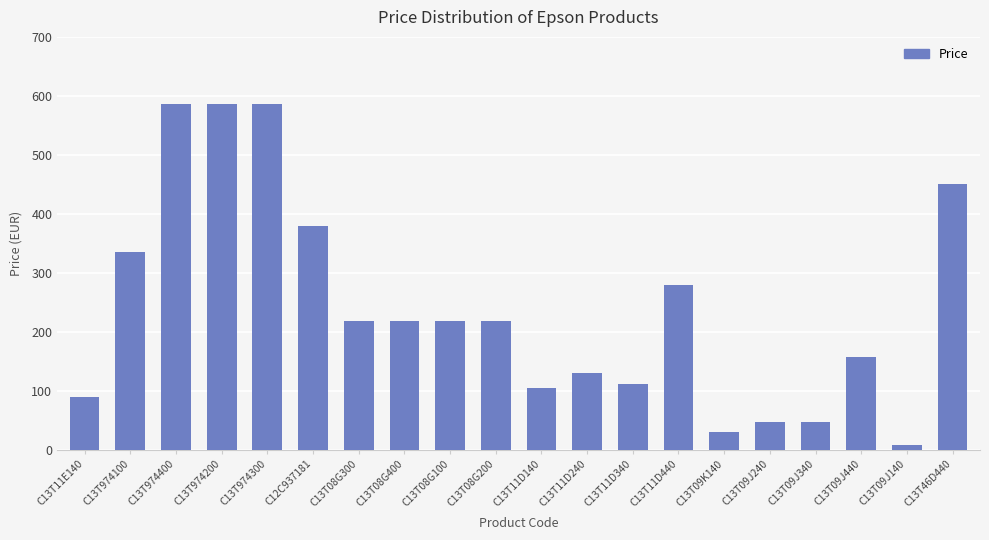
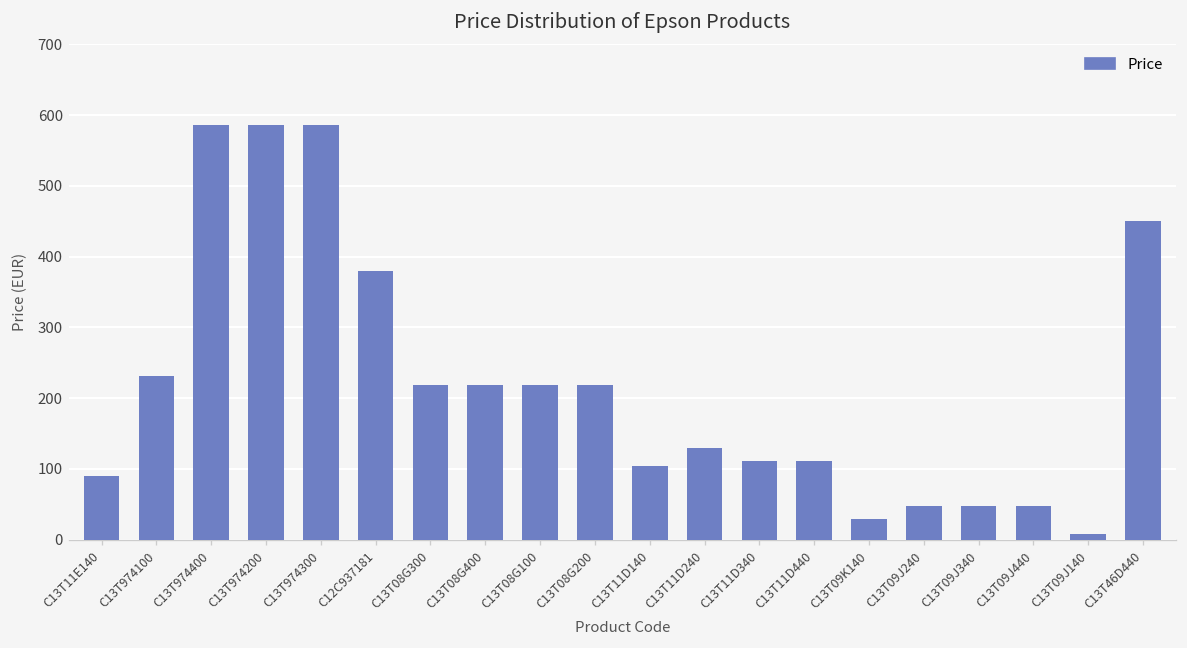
C13T974100: 340 -> 230
C13T11D440: 280 -> 110
C13T09J440: 160 -> 50
